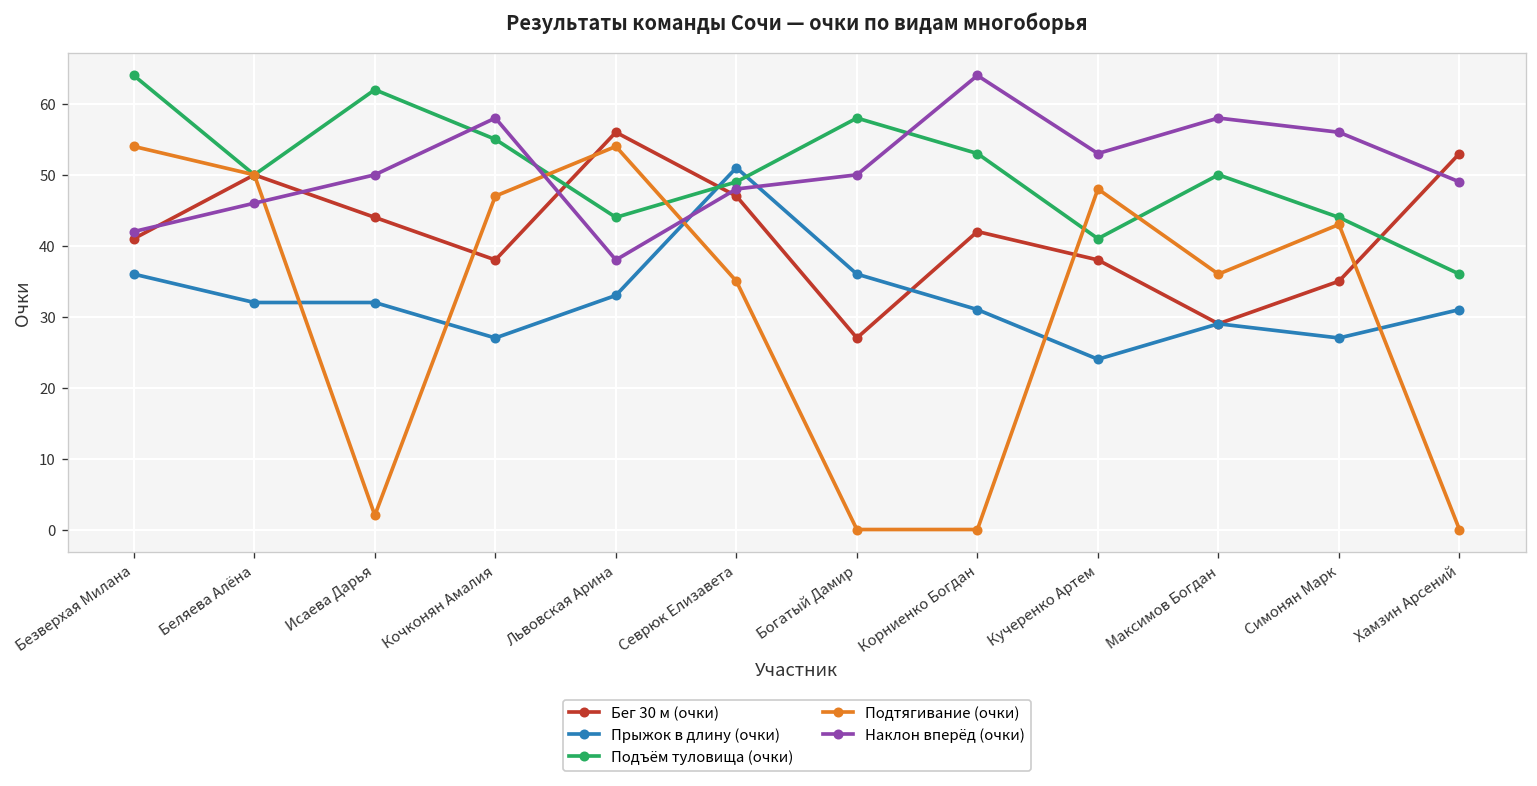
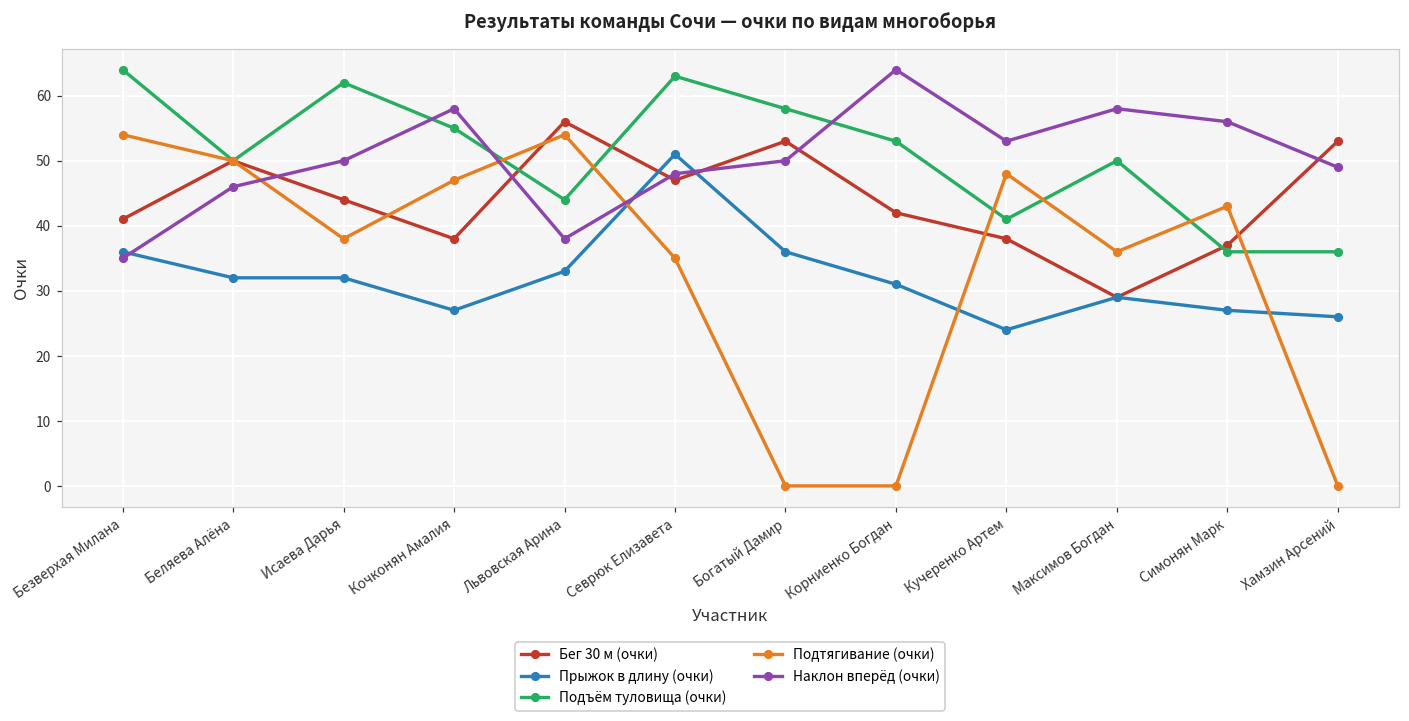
Наклон вперёд (очки), Безверхая Милана: 42 -> 35
Подтягивание (очки), Исаева Дарья: 2 -> 38
Подъём туловища (очки), Севрюк Елизавета: 49 -> 63
Бег 30 м (очки), Богатый Дамир: 27 -> 53
Бег 30 м (очки), Симонян Марк: 35 -> 37
Подъём туловища (очки), Симонян Марк: 44 -> 36
Прыжок в длину (очки), Хамзин Арсений: 31 -> 26
